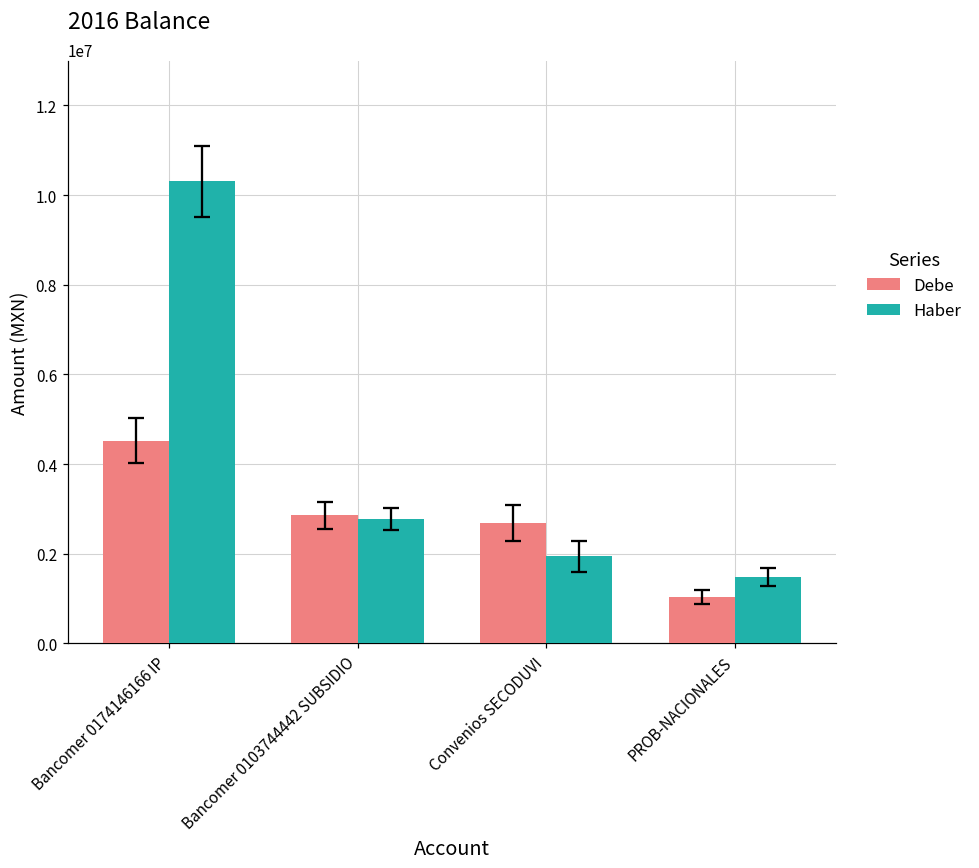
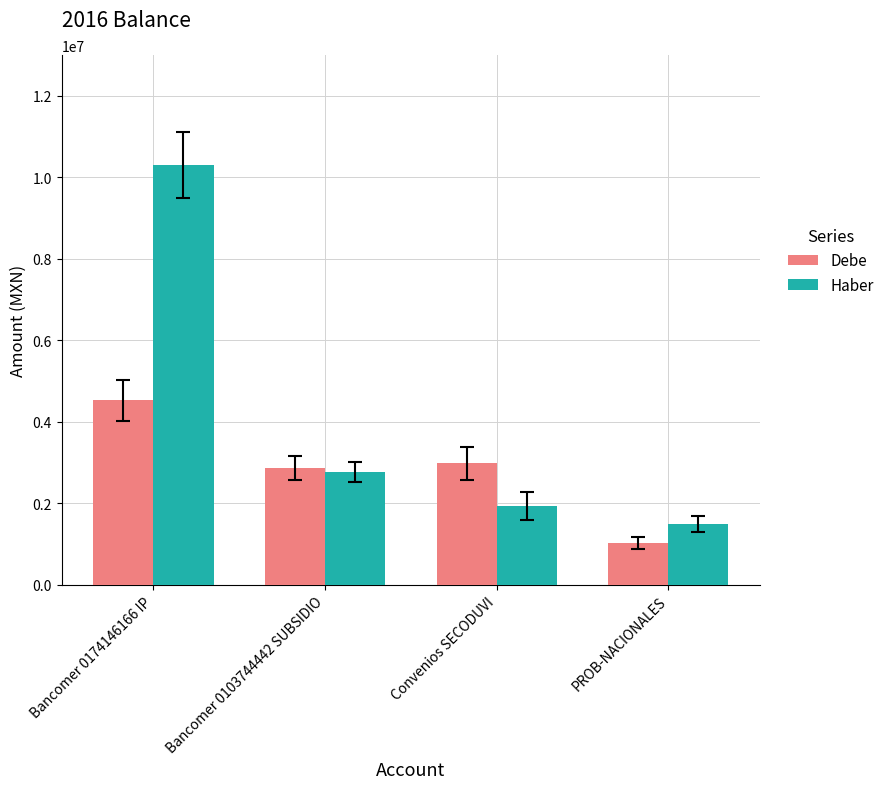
Debe, Convenios SECODUVI: 2700000 -> 3000000
